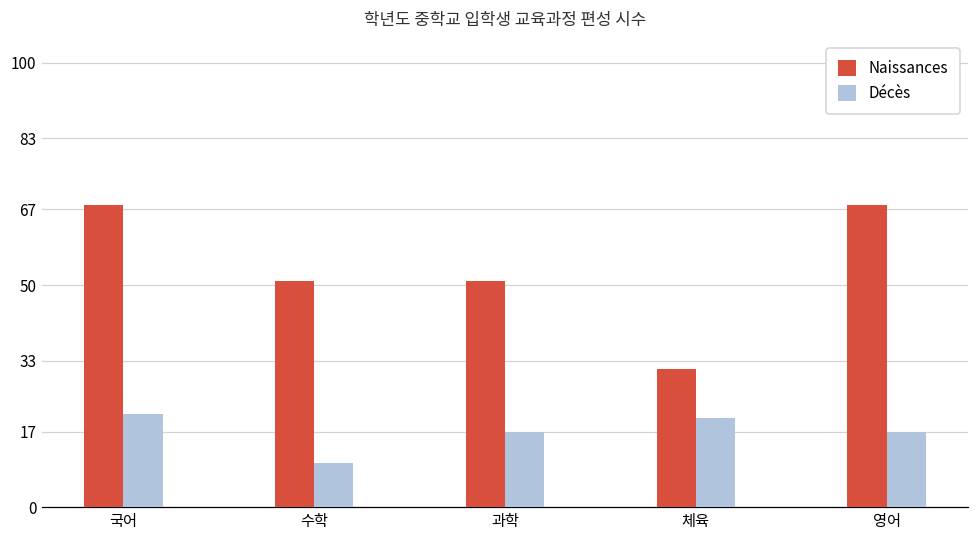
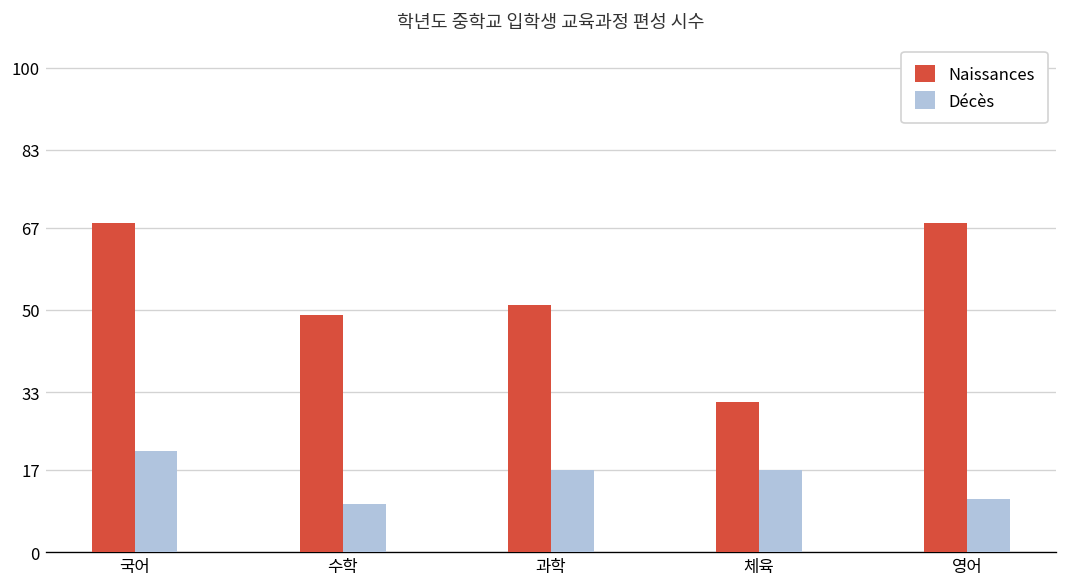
Naissances, 수학: 51 -> 49
Décès, 체육: 20 -> 17
Décès, 영어: 17 -> 11
